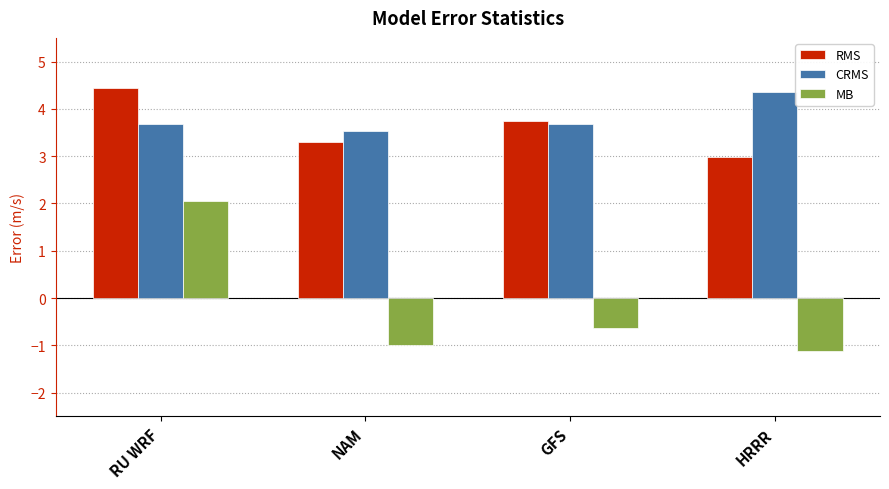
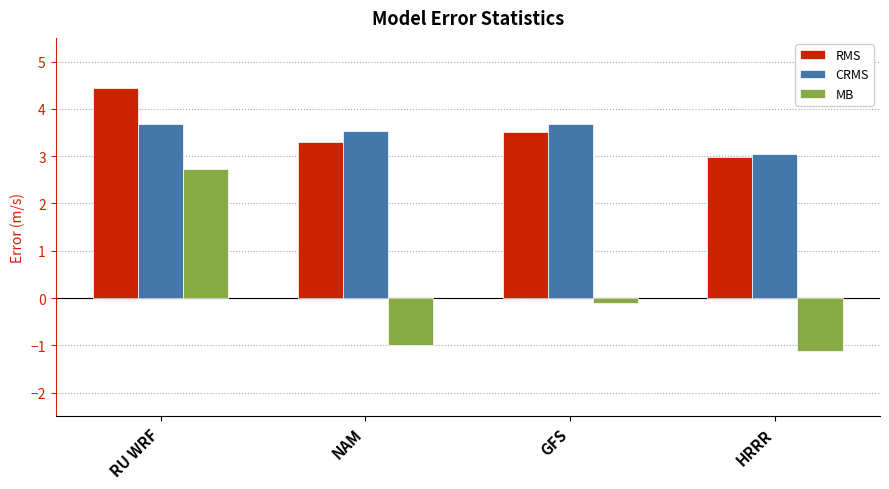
MB, RU WRF: 2.1 -> 2.7
RMS, GFS: 3.7 -> 3.5
MB, GFS: -0.6 -> -0.1
CRMS, HRRR: 4.4 -> 3.0
